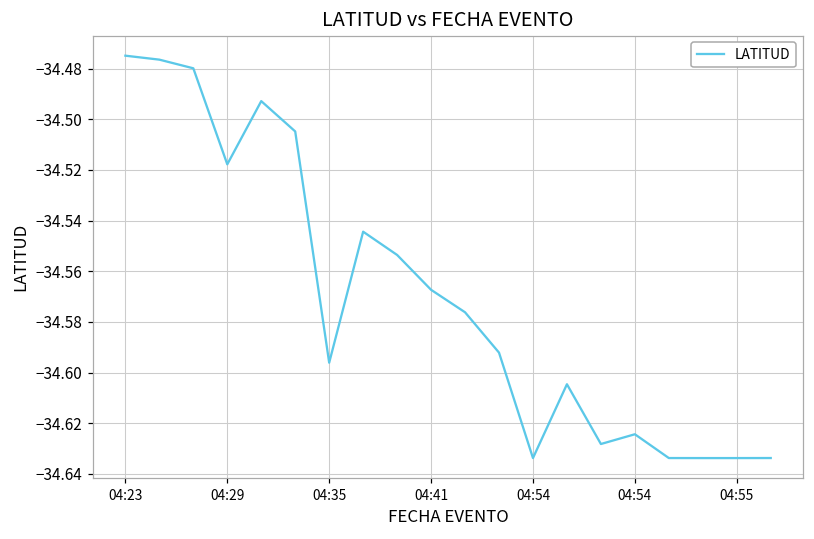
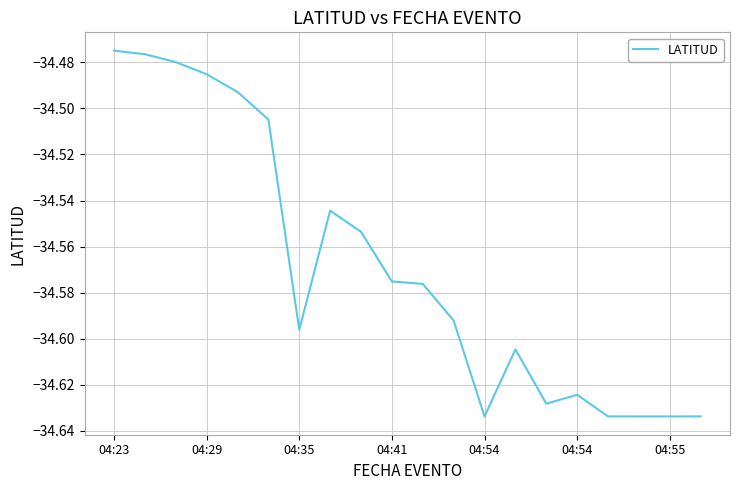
04:29: -34.518 -> -34.485
04:41: -34.567 -> -34.575
